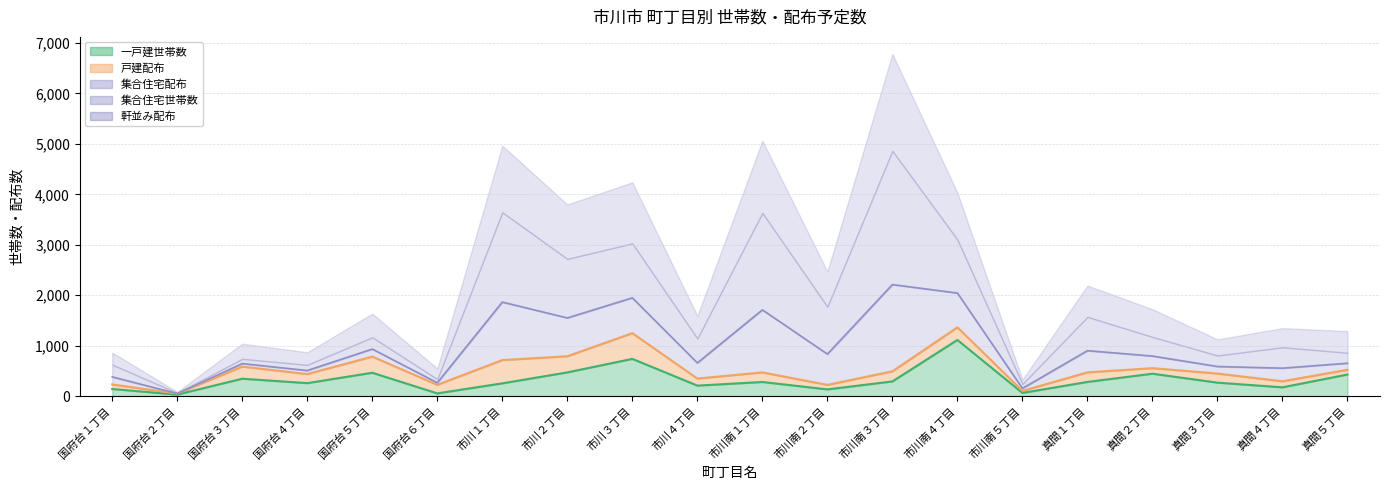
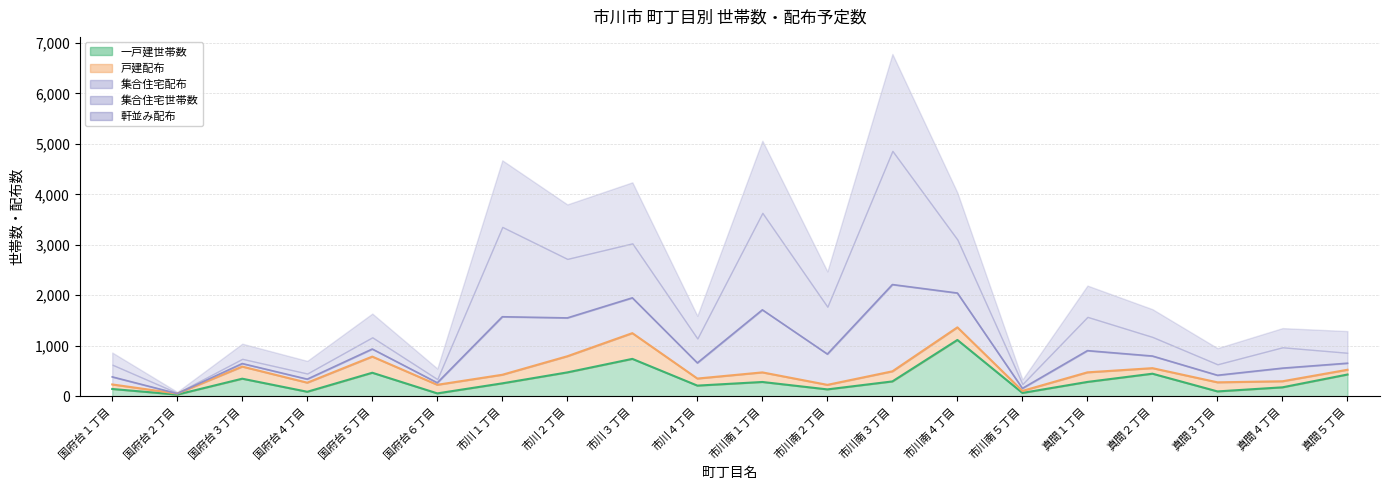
一戸建世帯数, 国府台４丁目: 300 -> 100
戸建配布, 市川１丁目: 500 -> 200
一戸建世帯数, 真間３丁目: 300 -> 100
